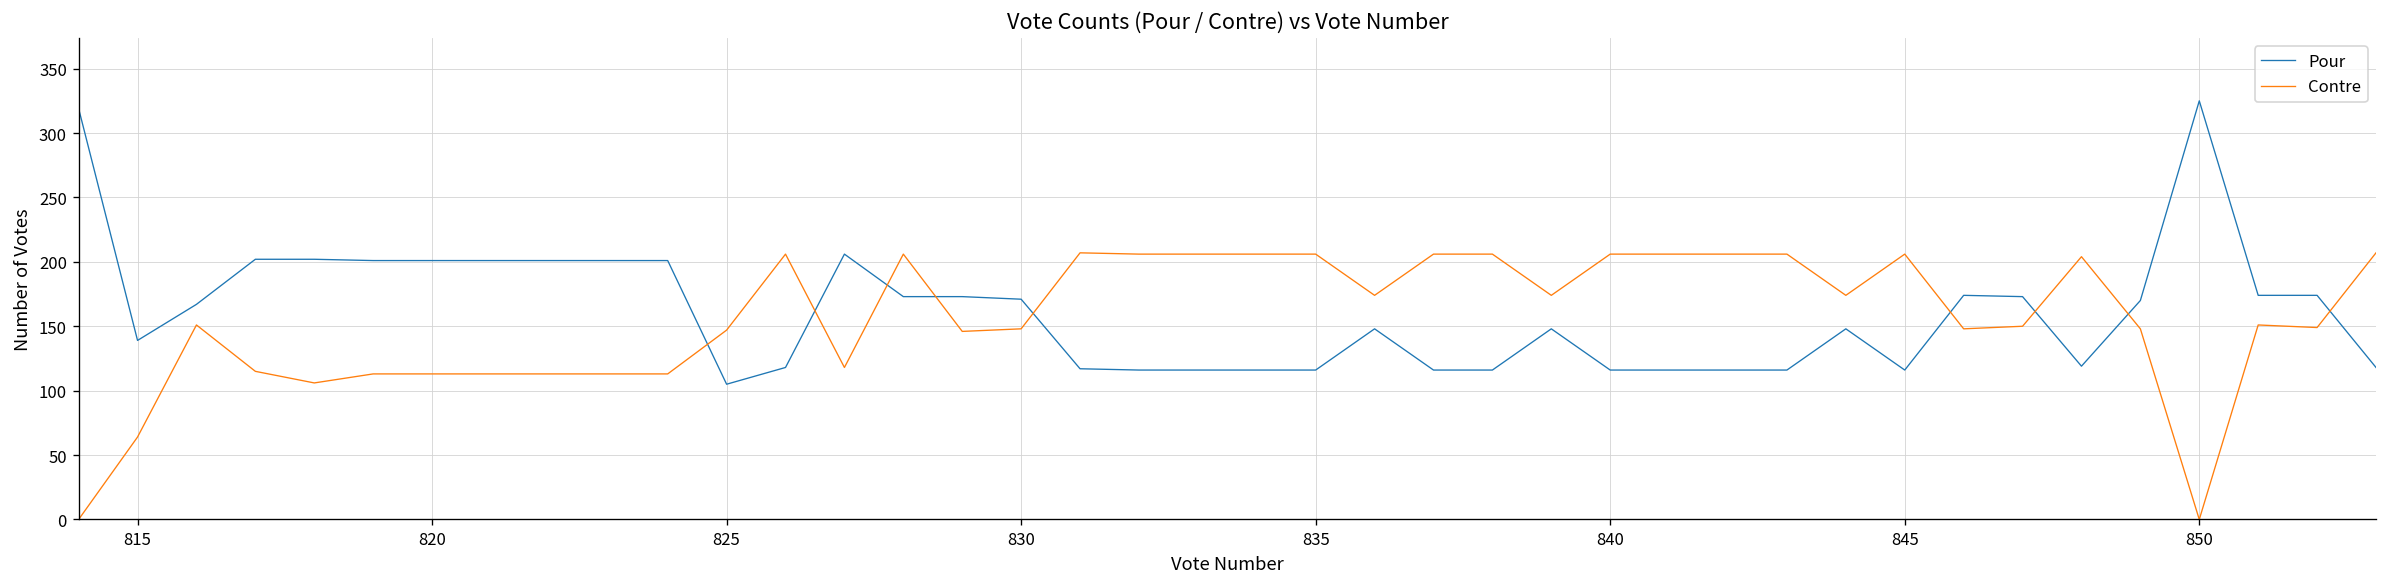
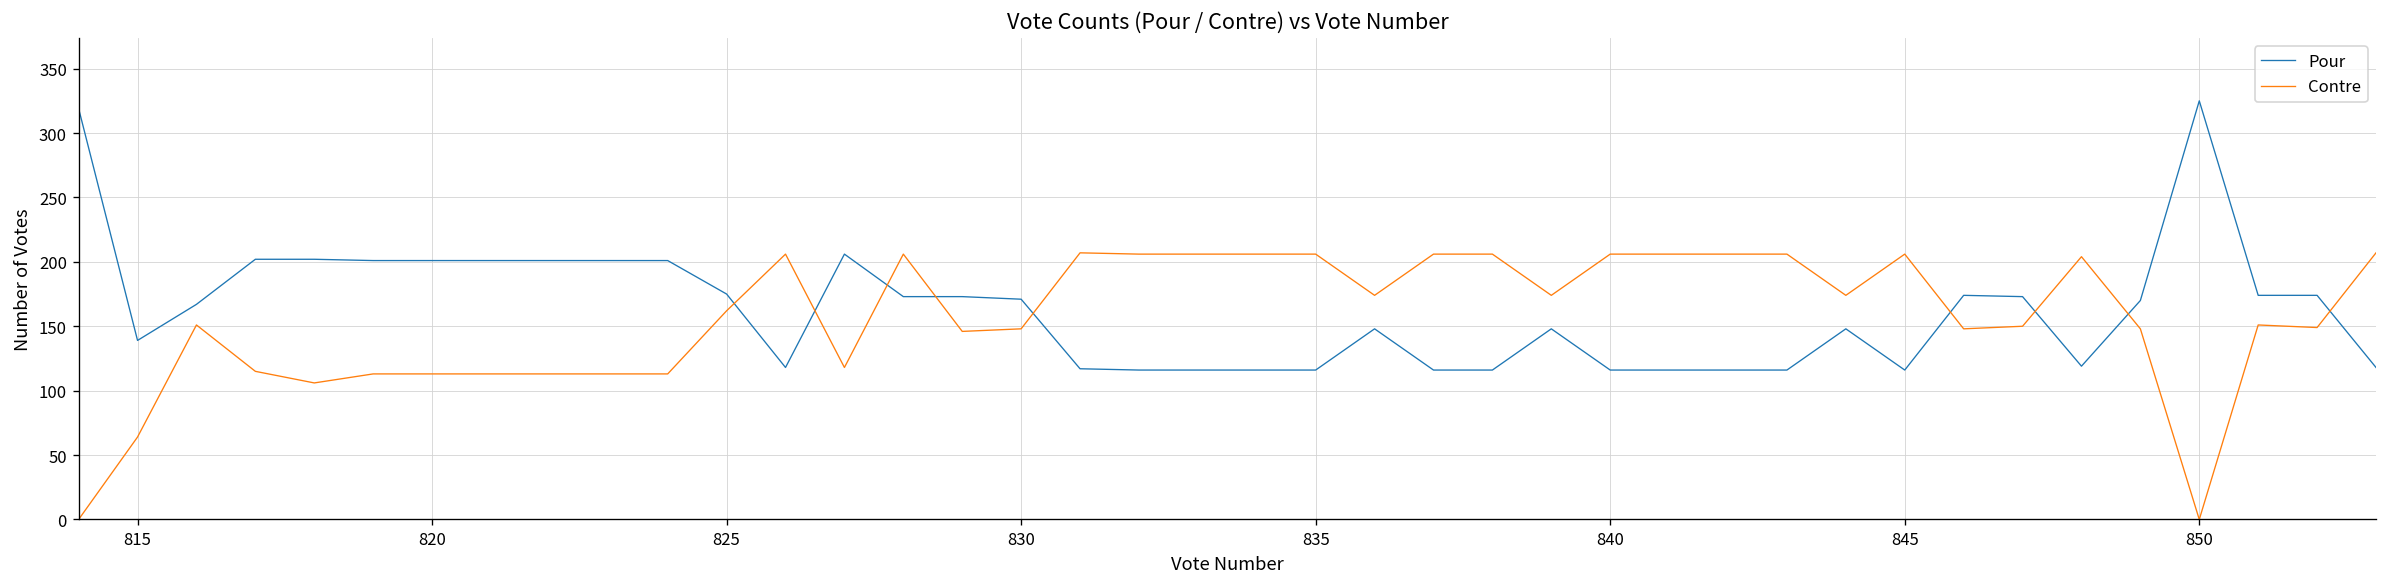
Pour, 825: 105 -> 175
Contre, 825: 147 -> 162
